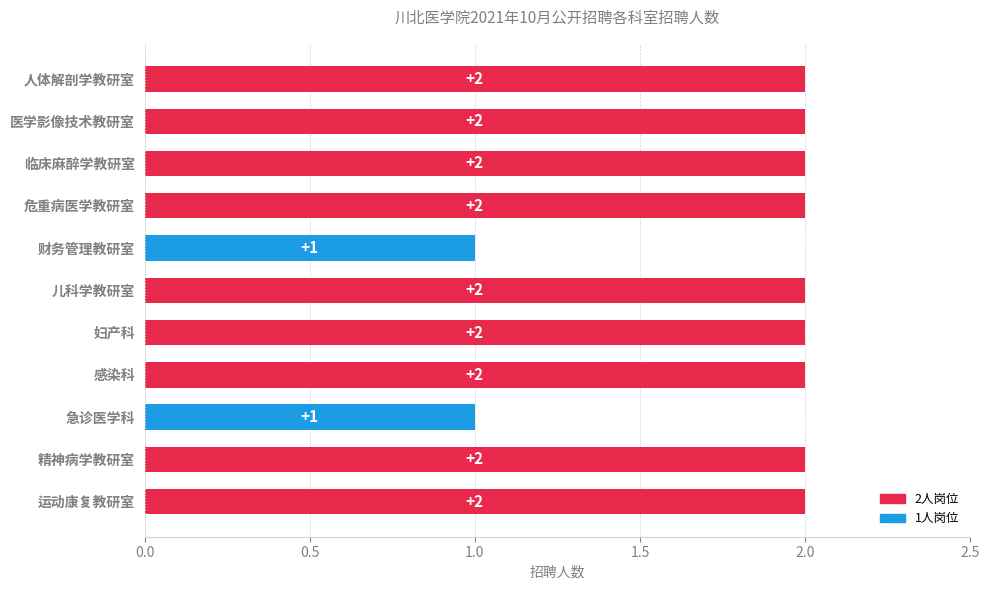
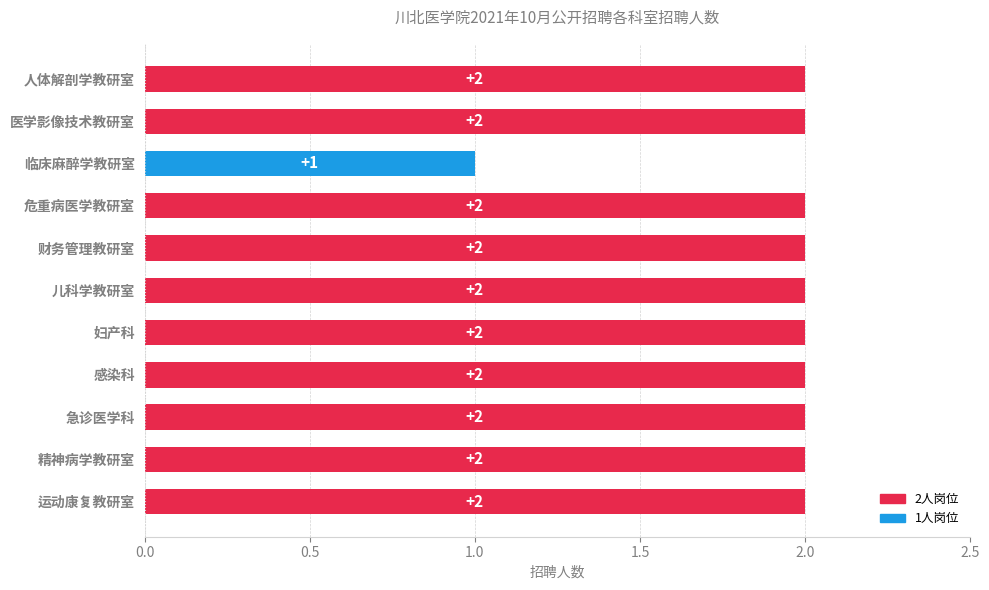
临床麻醉学教研室: +2 -> +1
财务管理教研室: +1 -> +2
急诊医学科: +1 -> +2
